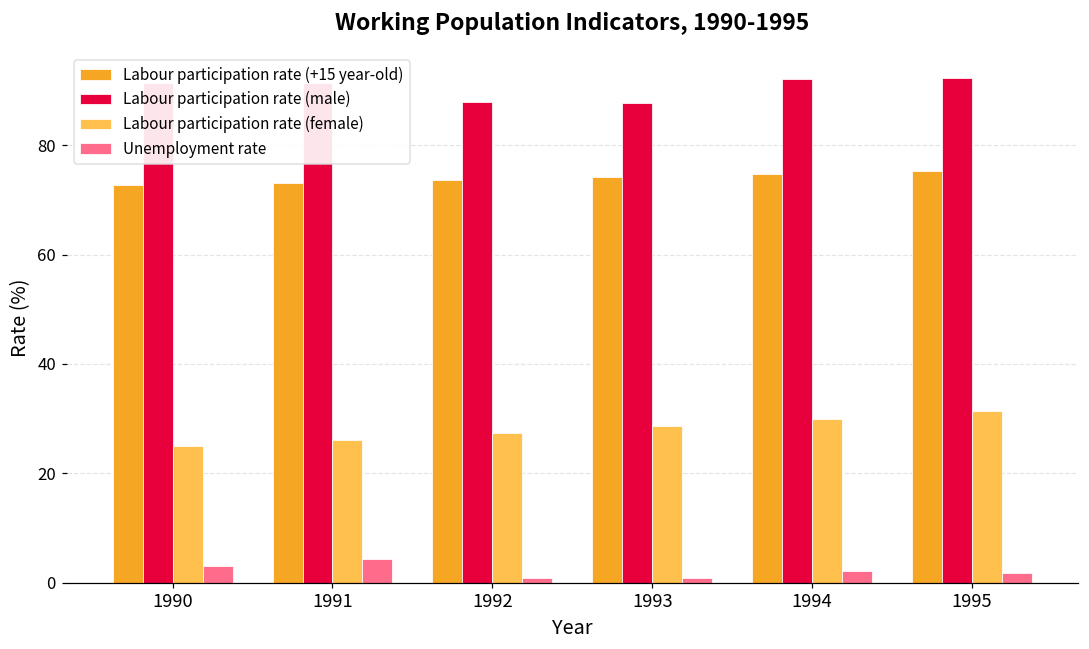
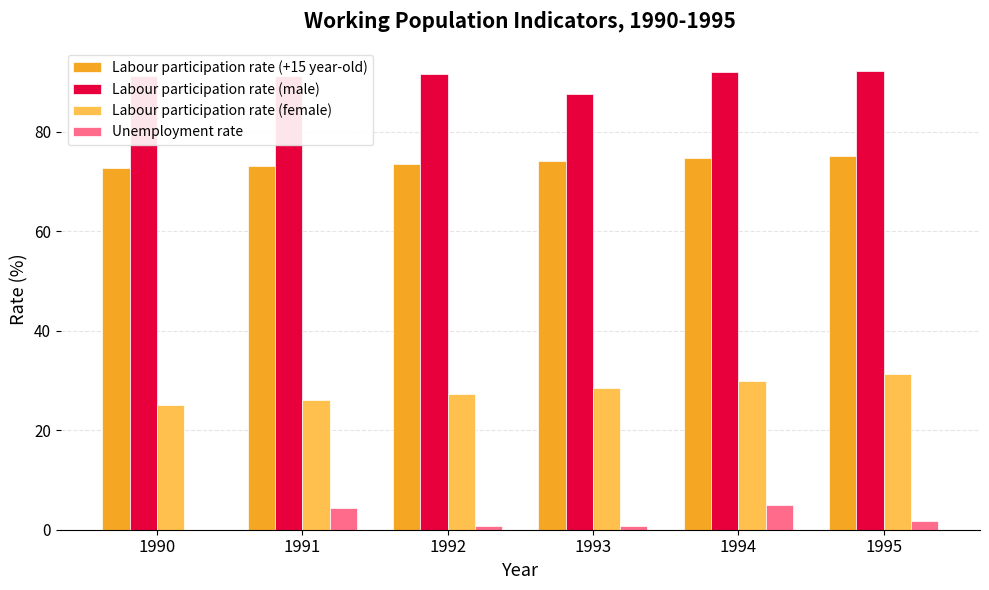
Unemployment rate, 1990: 3 -> 0
Labour participation rate (male), 1992: 88 -> 92
Unemployment rate, 1994: 2 -> 5
